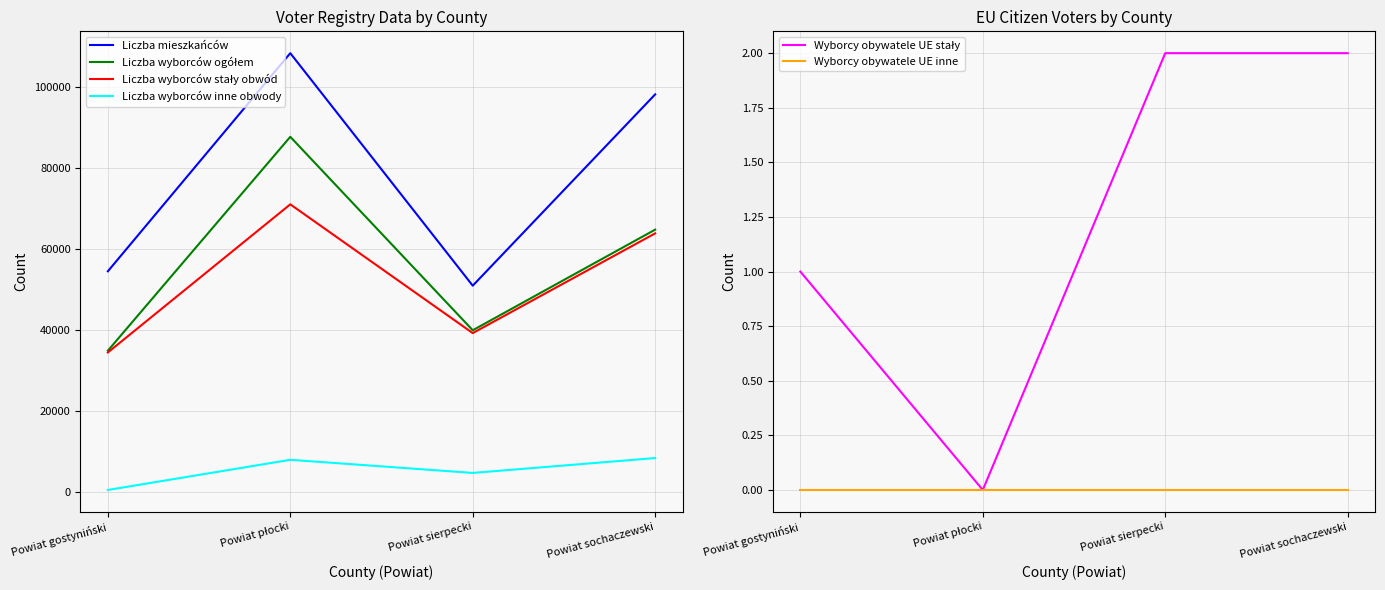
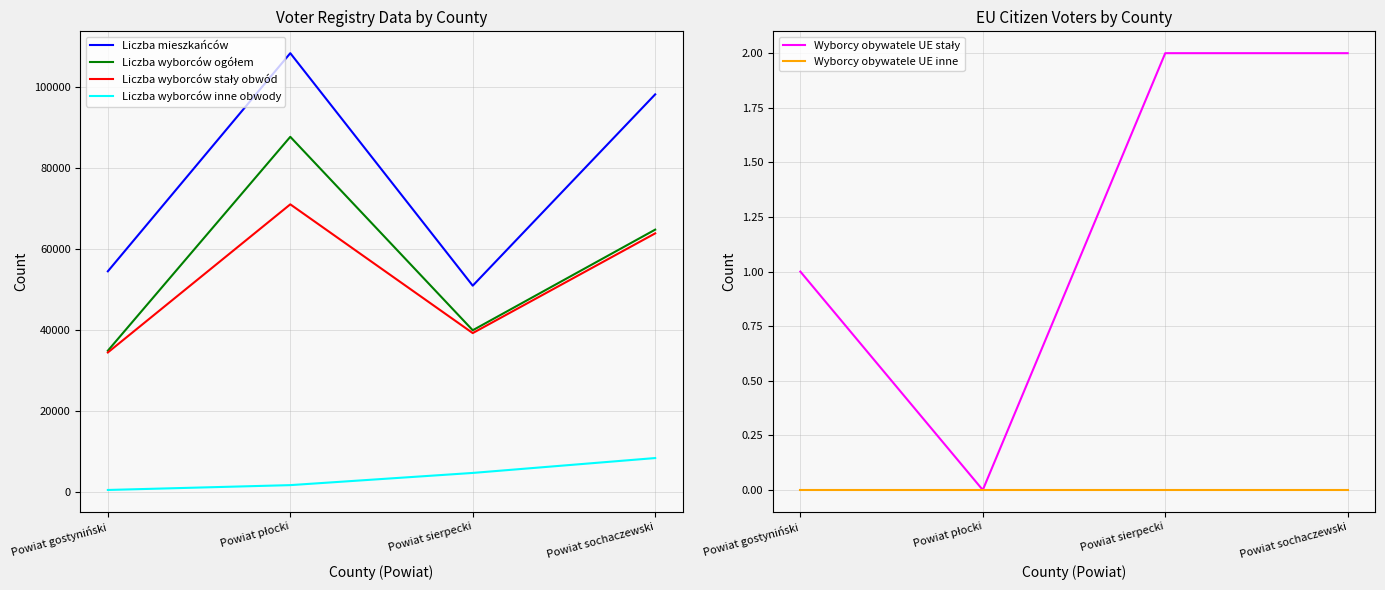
Voter Registry Data by County, Liczba wyborców inne obwody, Powiat płocki: 8000 -> 2000
